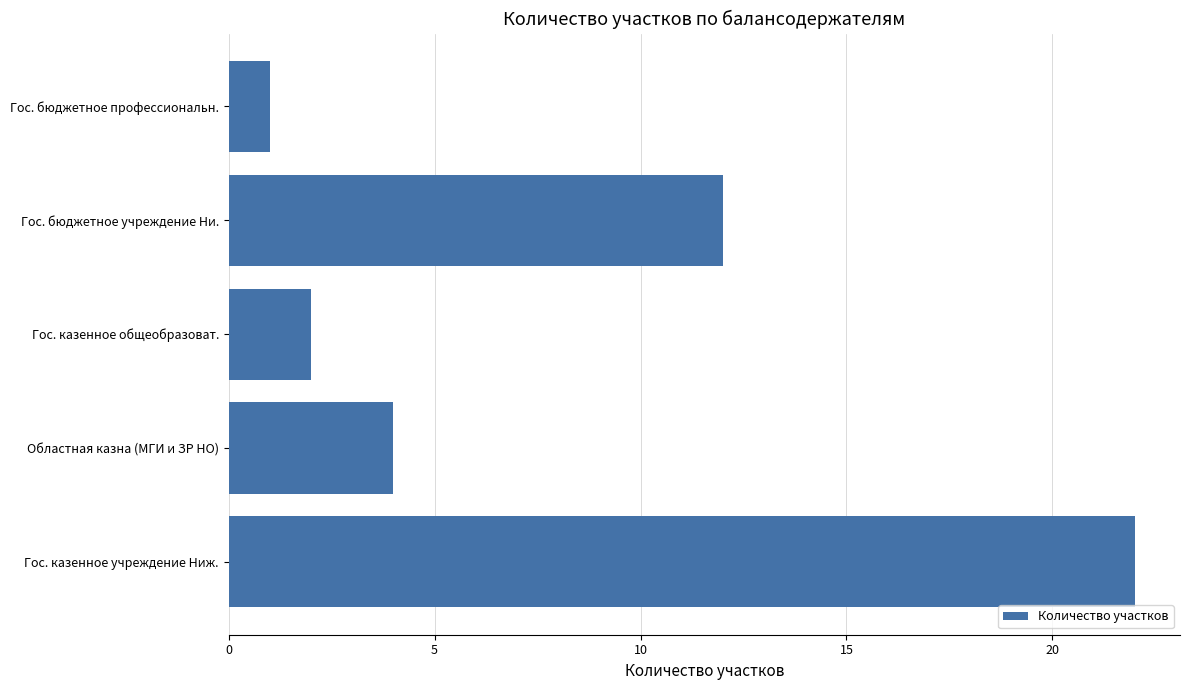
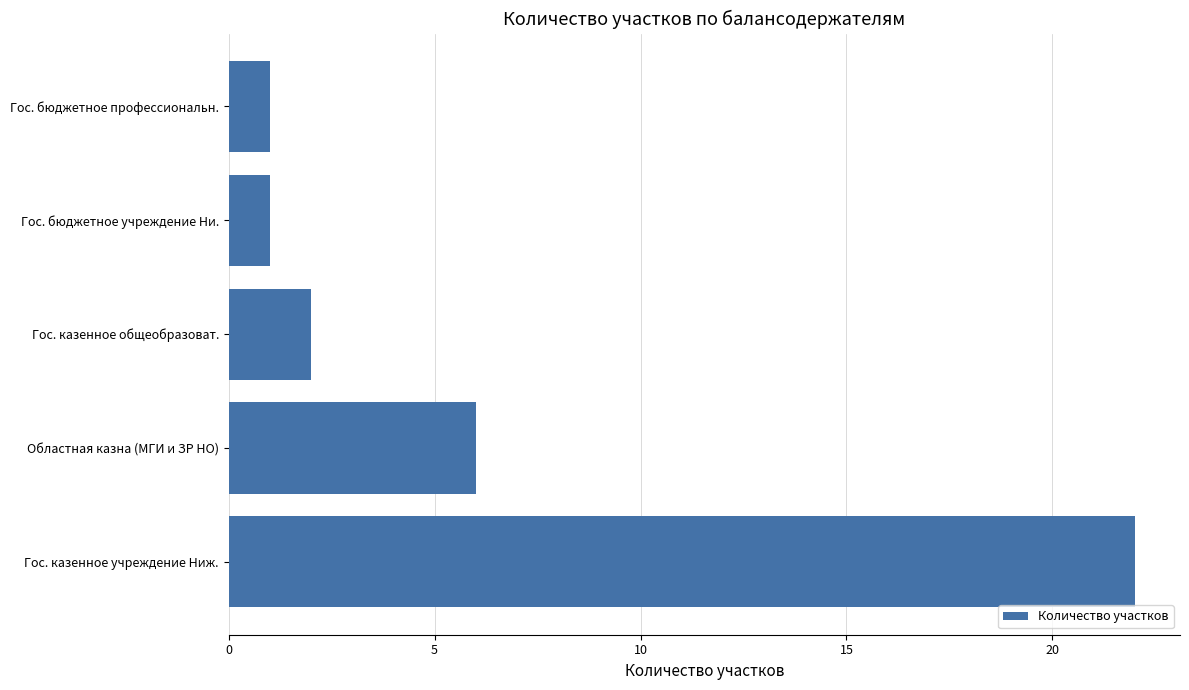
Гос. бюджетное учреждение Ни.: 12 -> 1
Областная казна (МГИ и ЗР НО): 4 -> 6
